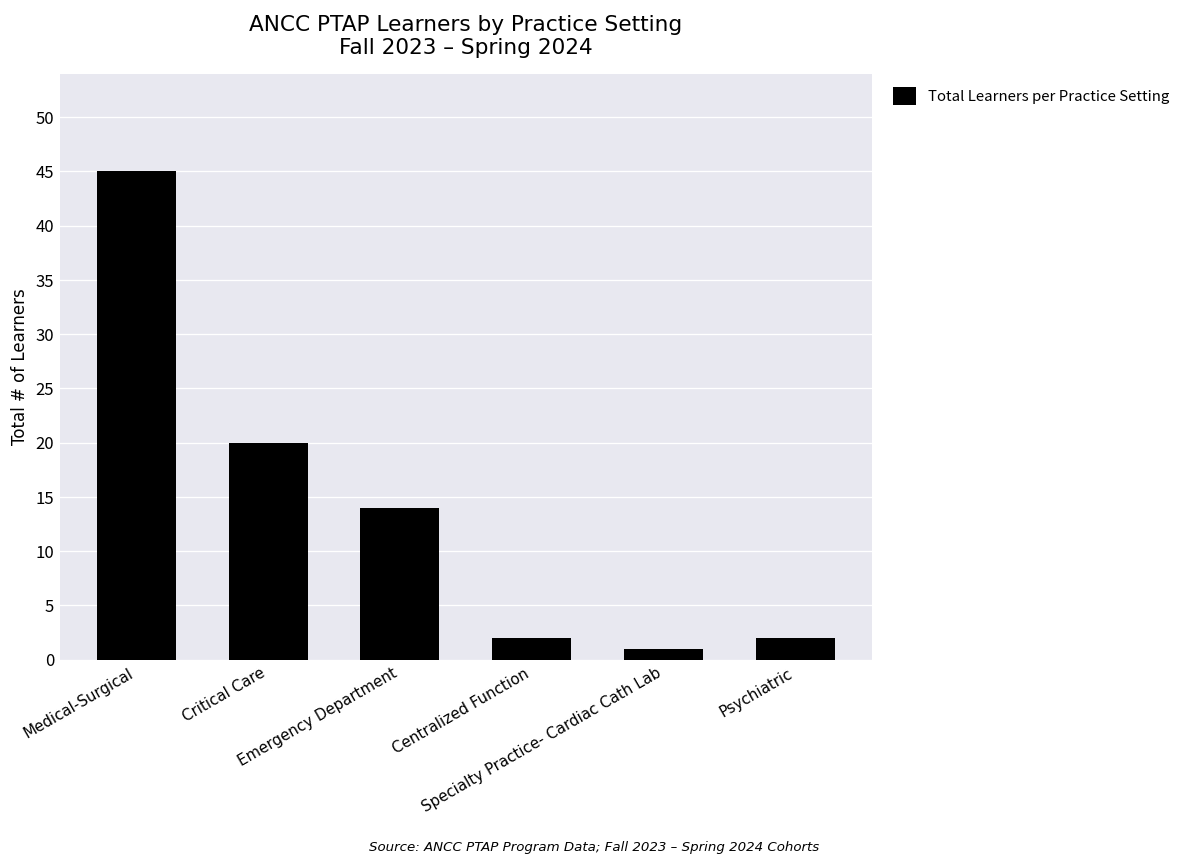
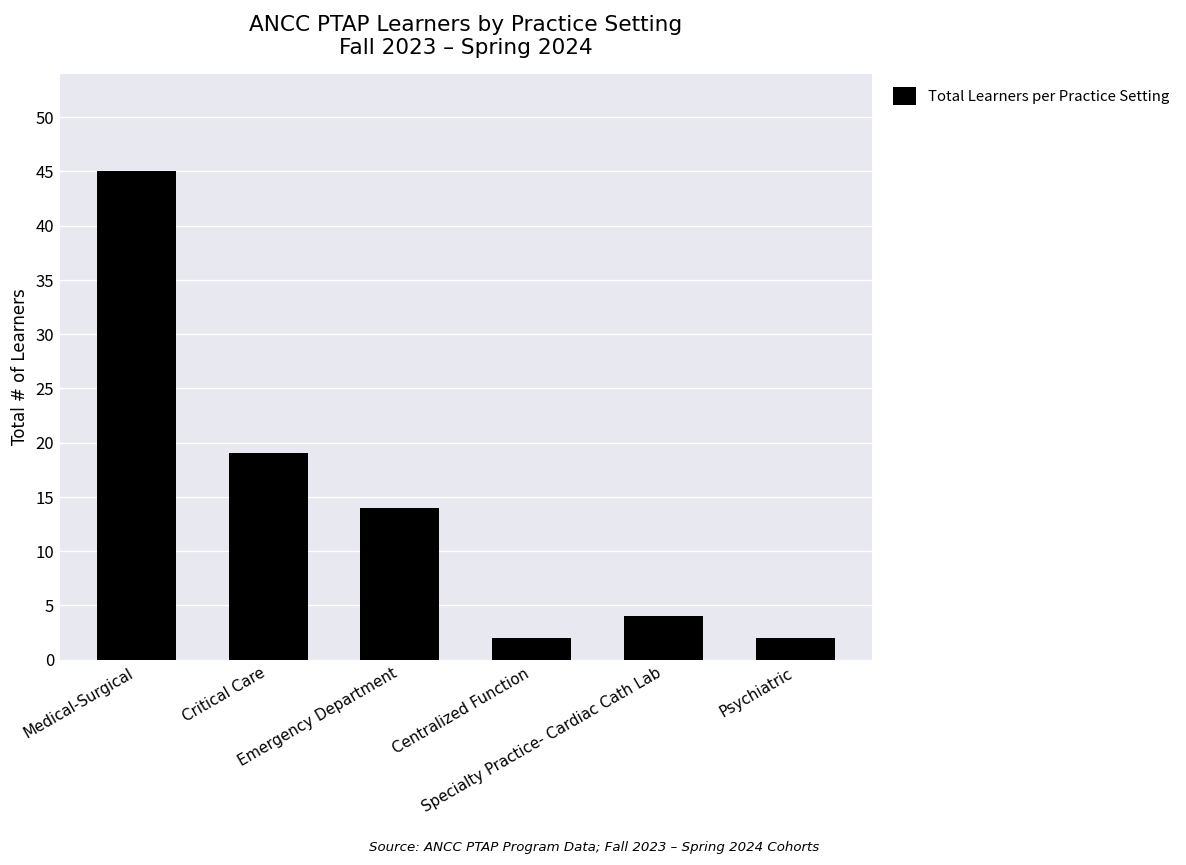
Critical Care: 20 -> 19
Specialty Practice- Cardiac Cath Lab: 1 -> 4
